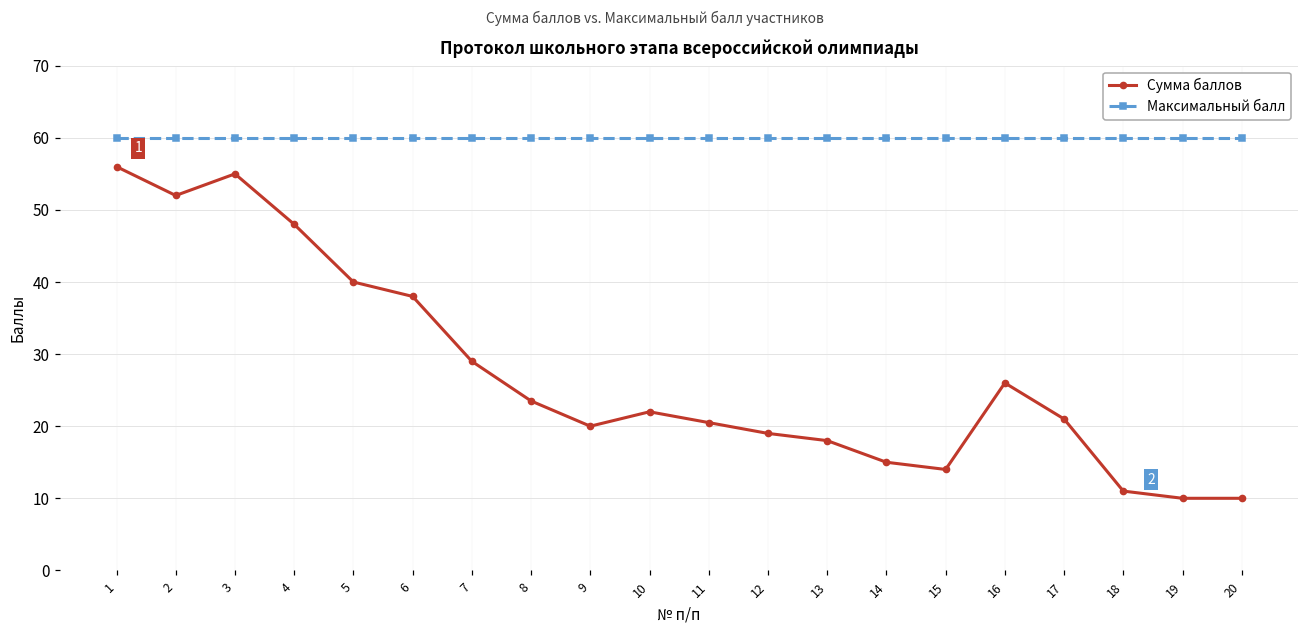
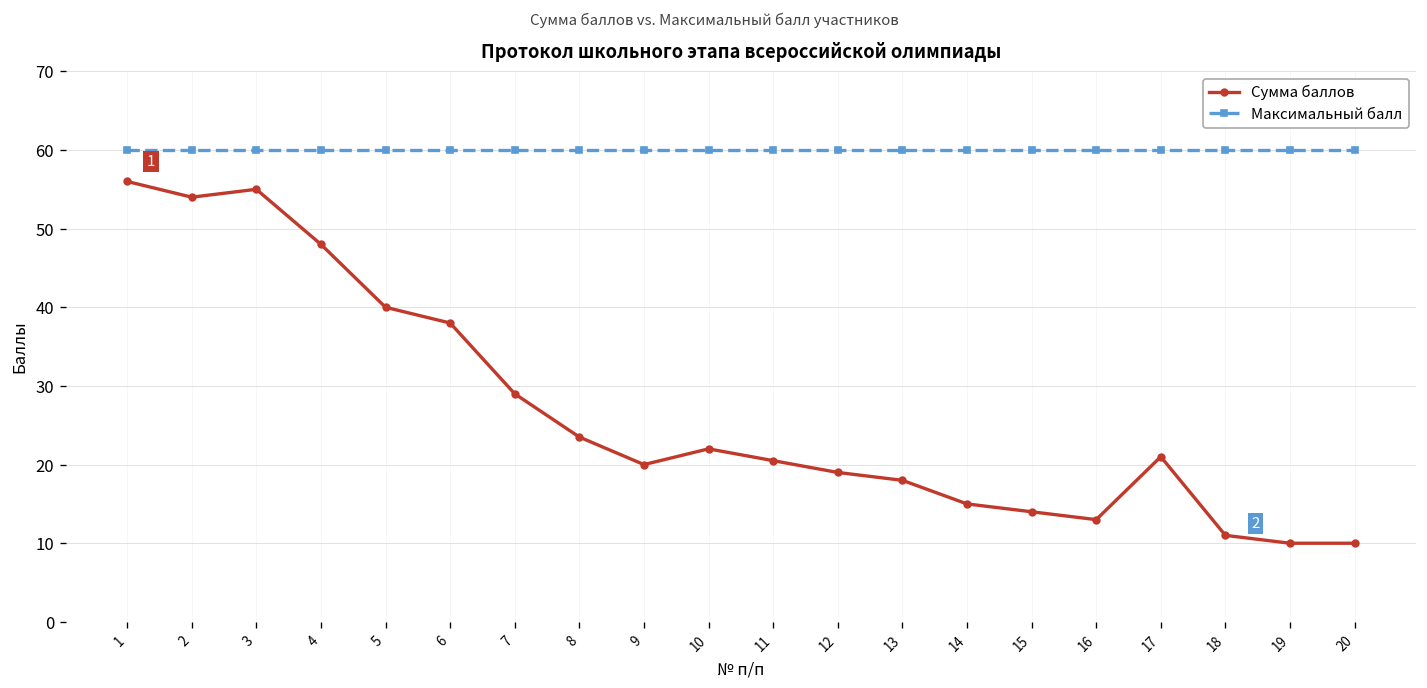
Сумма баллов, 2: 52 -> 54
Сумма баллов, 16: 26 -> 13
